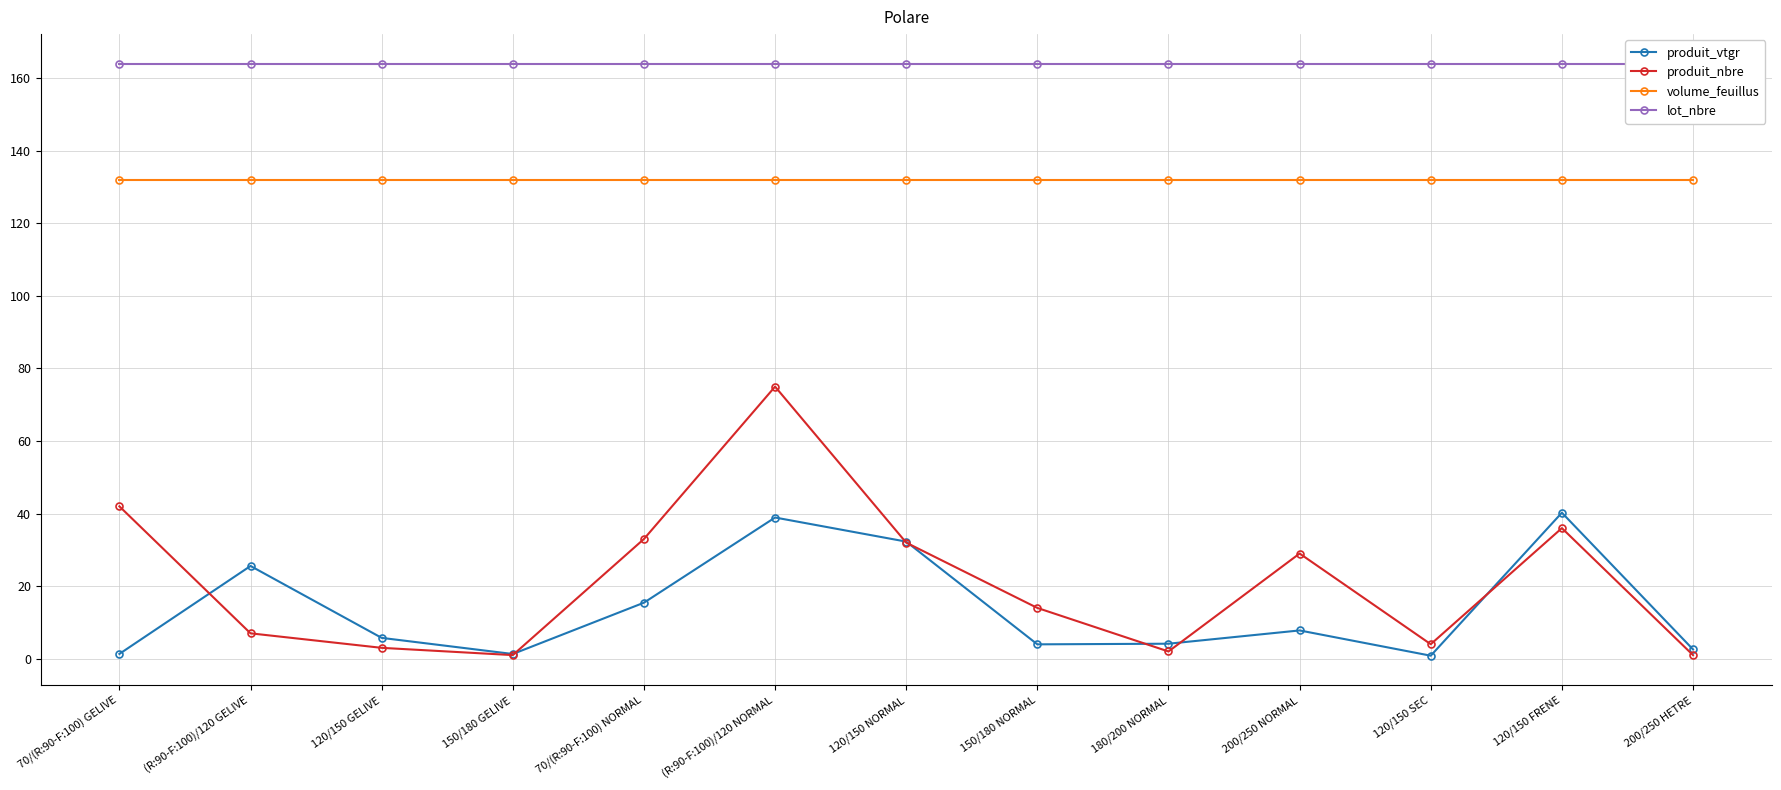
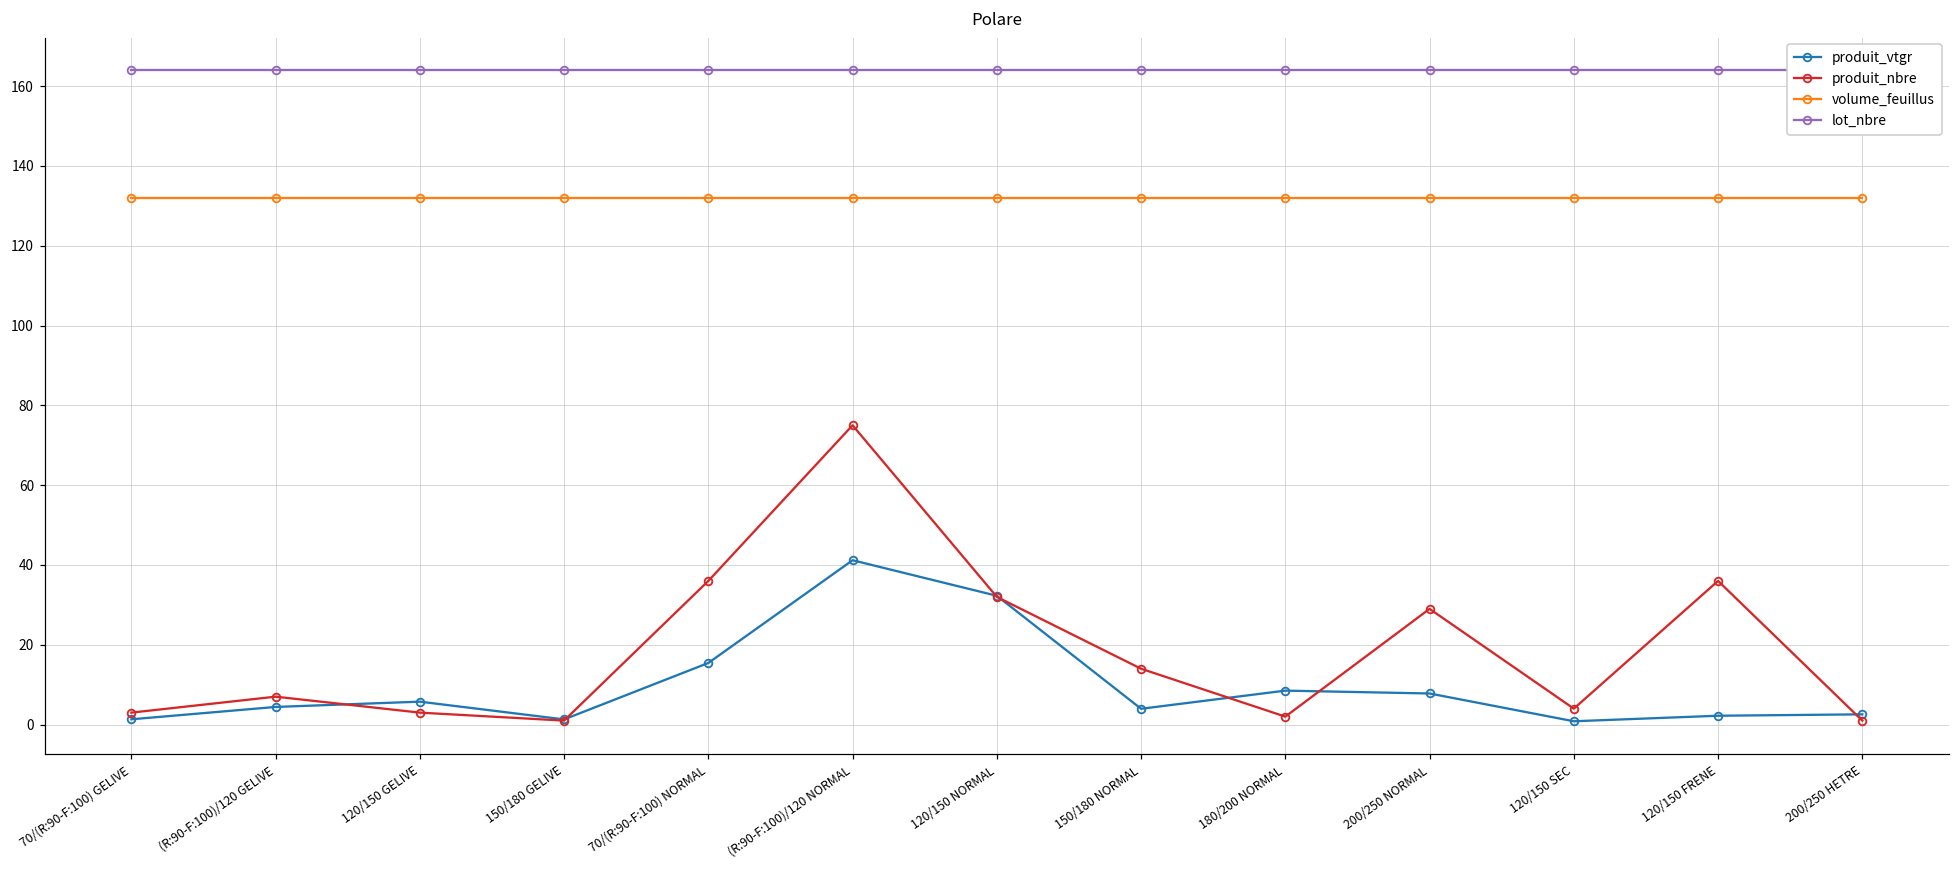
produit_nbre, 70/(R:90-F:100) GELIVE: 42 -> 3
produit_vtgr, (R:90-F:100)/120 GELIVE: 26 -> 4
produit_nbre, 70/(R:90-F:100) NORMAL: 33 -> 36
produit_vtgr, (R:90-F:100)/120 NORMAL: 39 -> 41
produit_vtgr, 180/200 NORMAL: 4 -> 9
produit_vtgr, 120/150 FRENE: 40 -> 2
